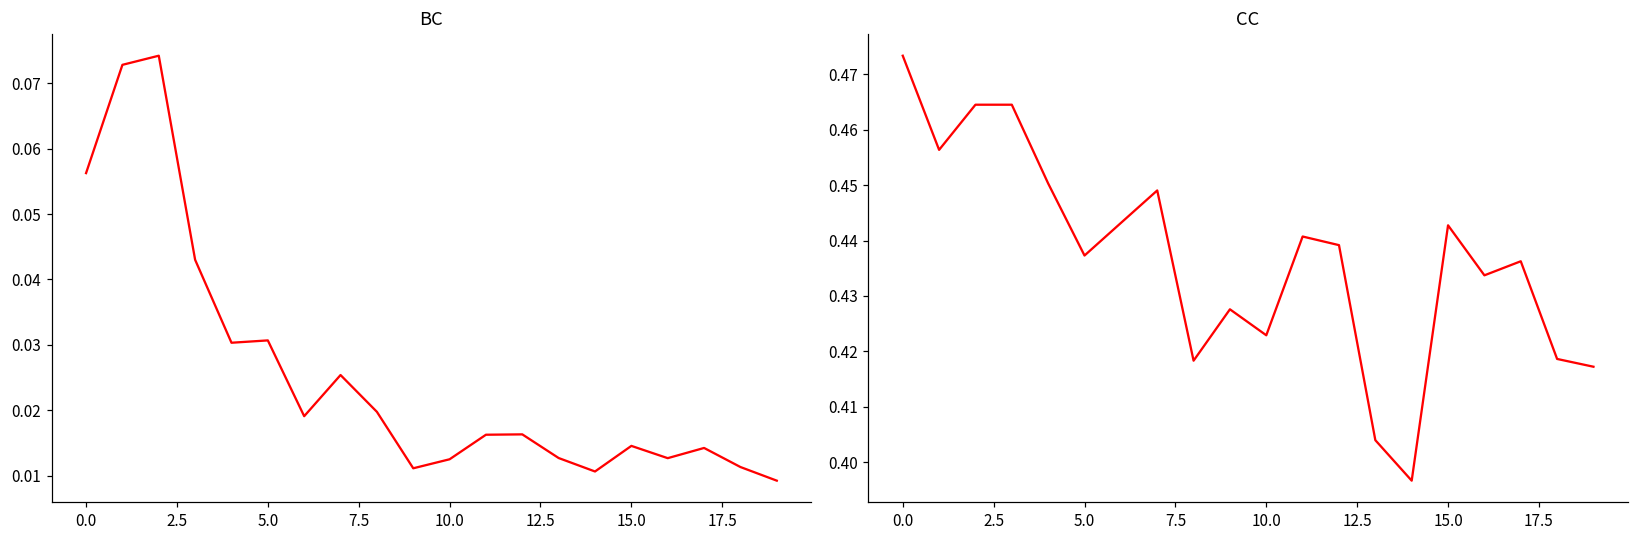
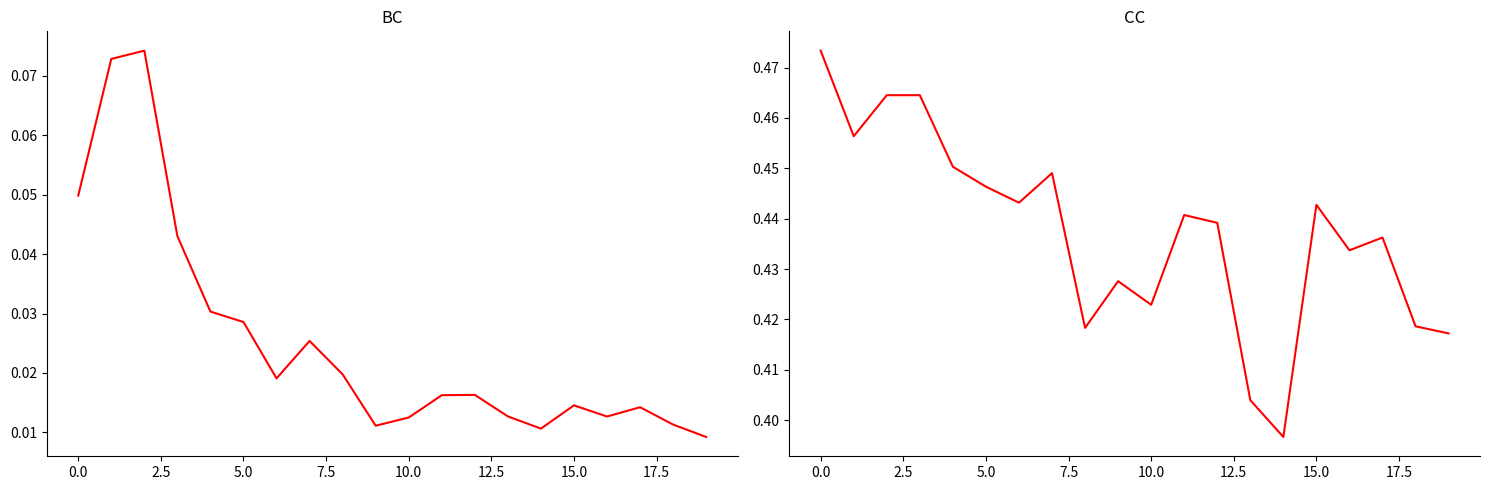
BC, 0.0: 0.056 -> 0.050
BC, 5.0: 0.031 -> 0.029
CC, 5.0: 0.437 -> 0.446
